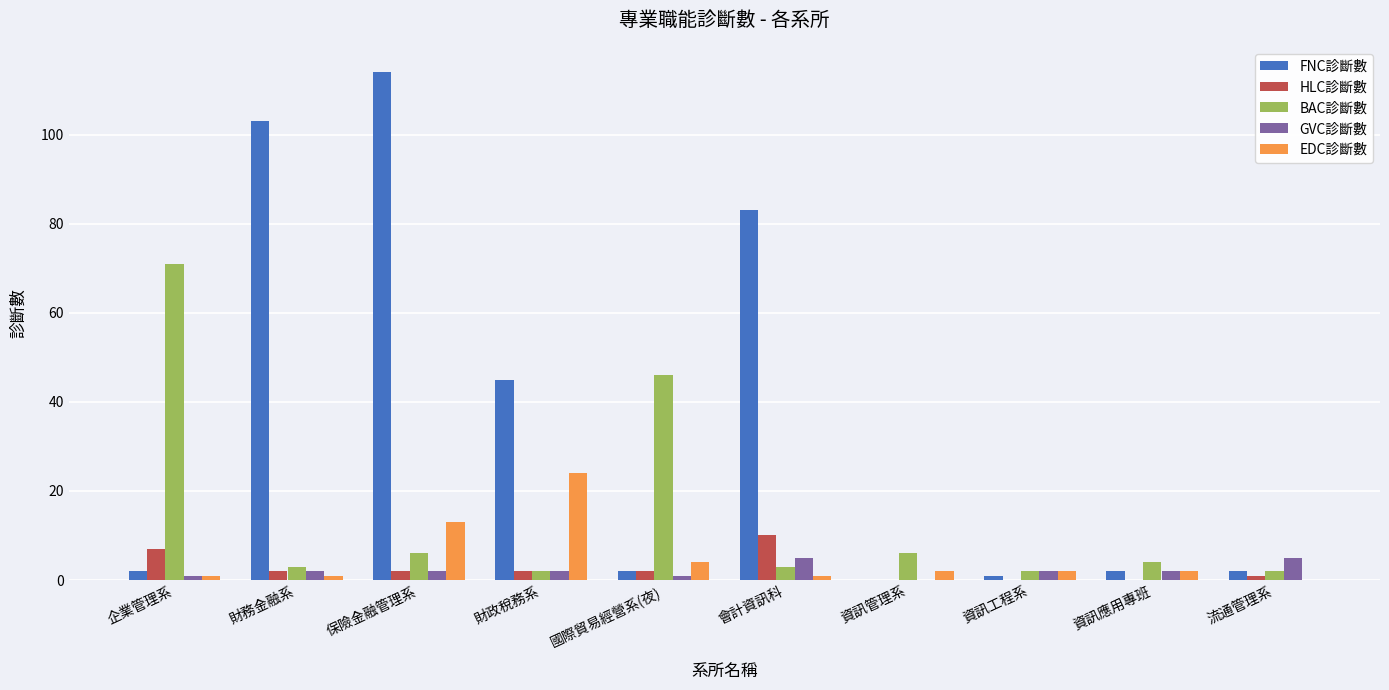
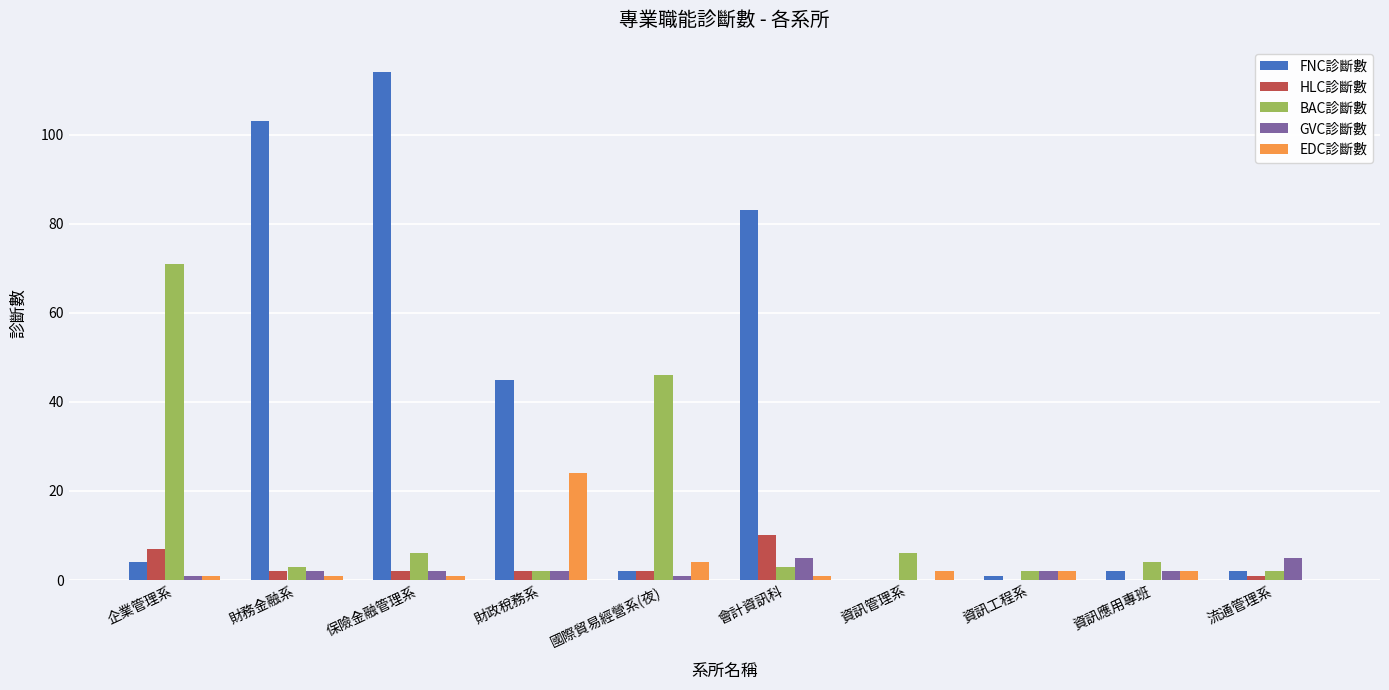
FNC診斷數, 企業管理系: 2 -> 4
EDC診斷數, 保險金融管理系: 13 -> 1
